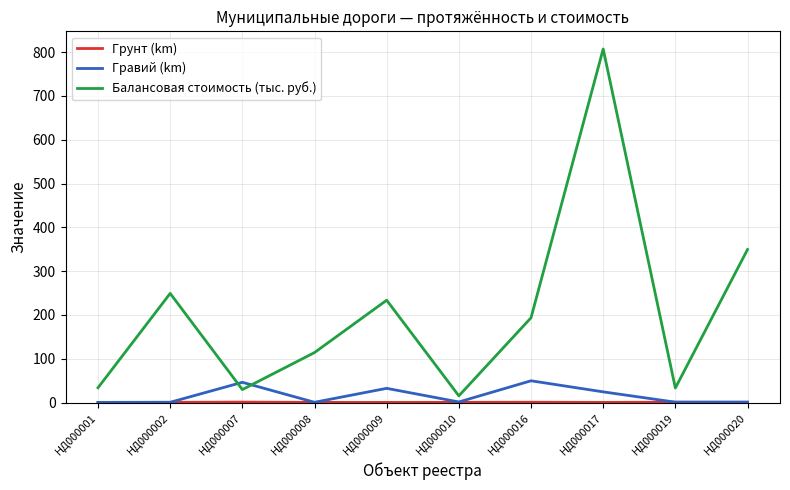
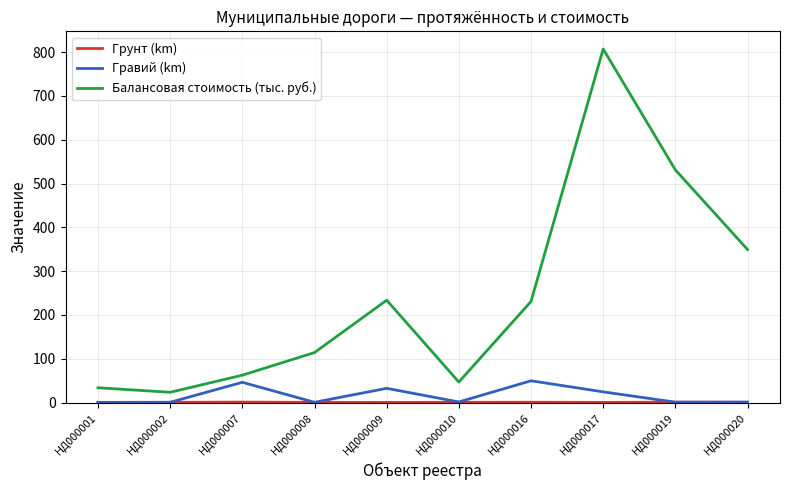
Балансовая стоимость (тыс. руб.), НД000002: 250 -> 20
Балансовая стоимость (тыс. руб.), НД000007: 30 -> 60
Балансовая стоимость (тыс. руб.), НД000010: 20 -> 50
Балансовая стоимость (тыс. руб.), НД000016: 190 -> 230
Балансовая стоимость (тыс. руб.), НД000019: 30 -> 530
